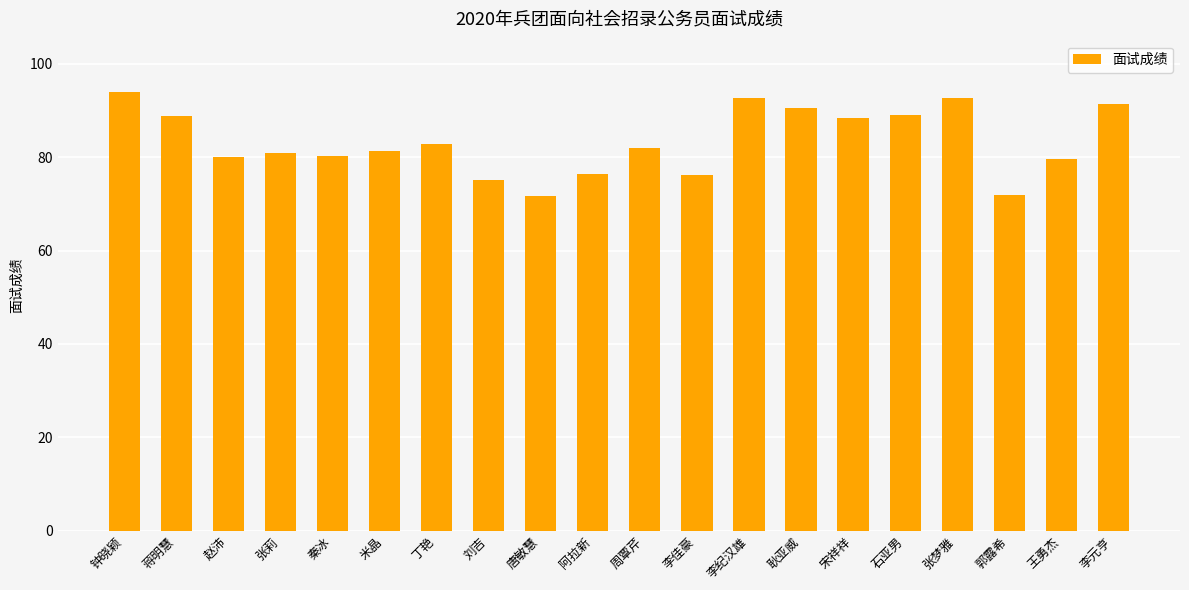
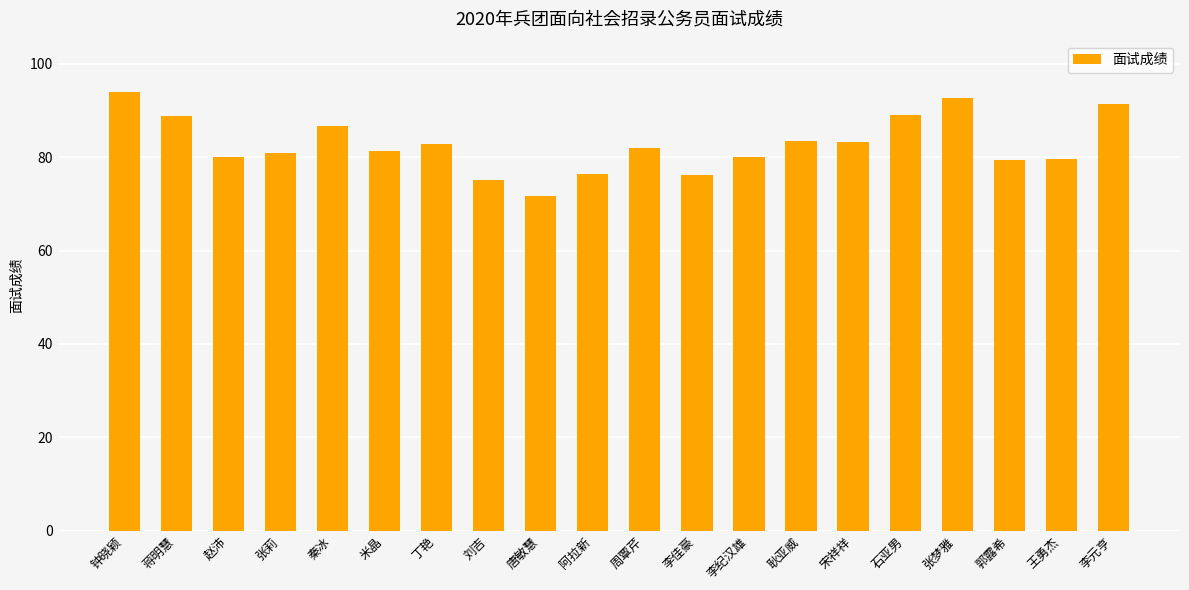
秦冰: 80 -> 87
李纪汉雄: 93 -> 80
耿亚威: 91 -> 84
宋祥祥: 89 -> 83
郭露希: 72 -> 79
